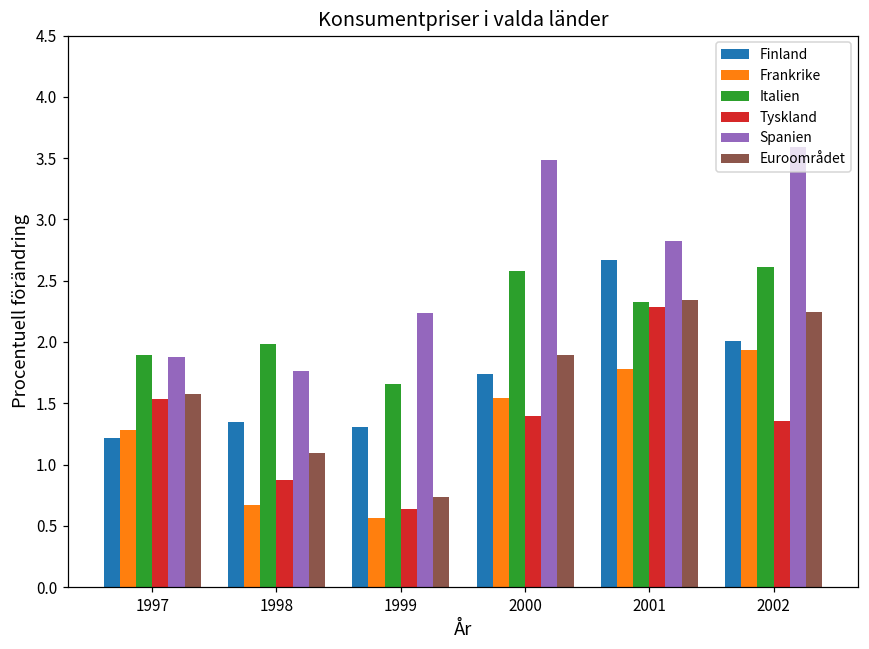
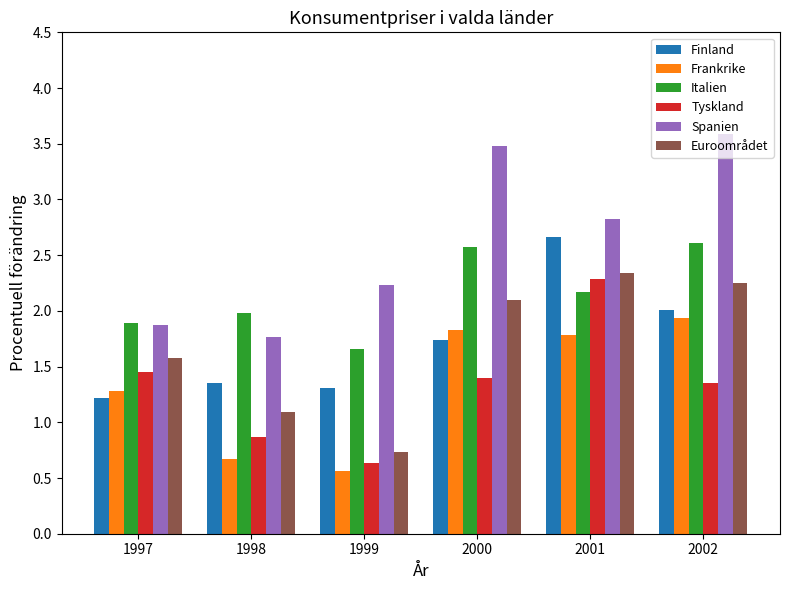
Tyskland, 1997: 1.53 -> 1.45
Frankrike, 2000: 1.54 -> 1.83
Euroområdet, 2000: 1.89 -> 2.10
Italien, 2001: 2.32 -> 2.17
